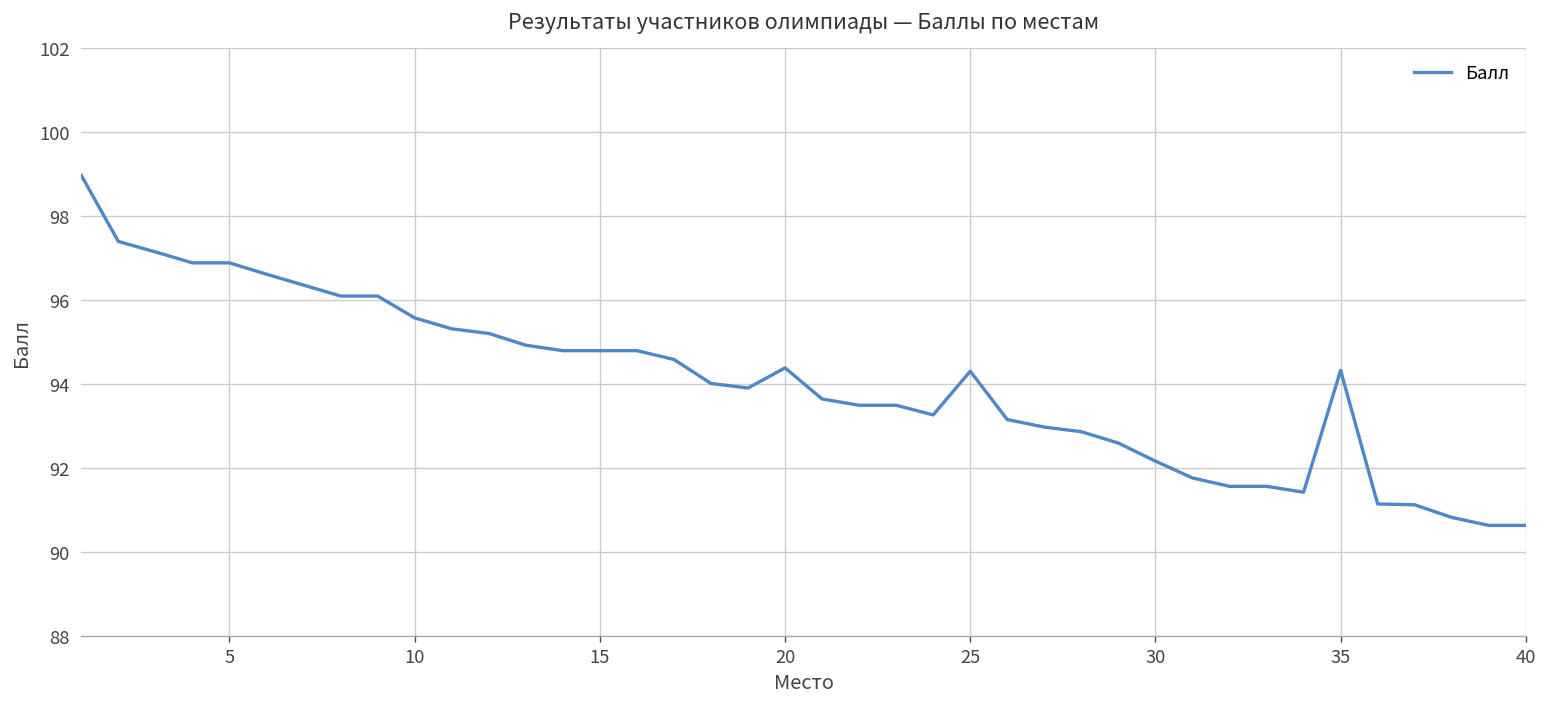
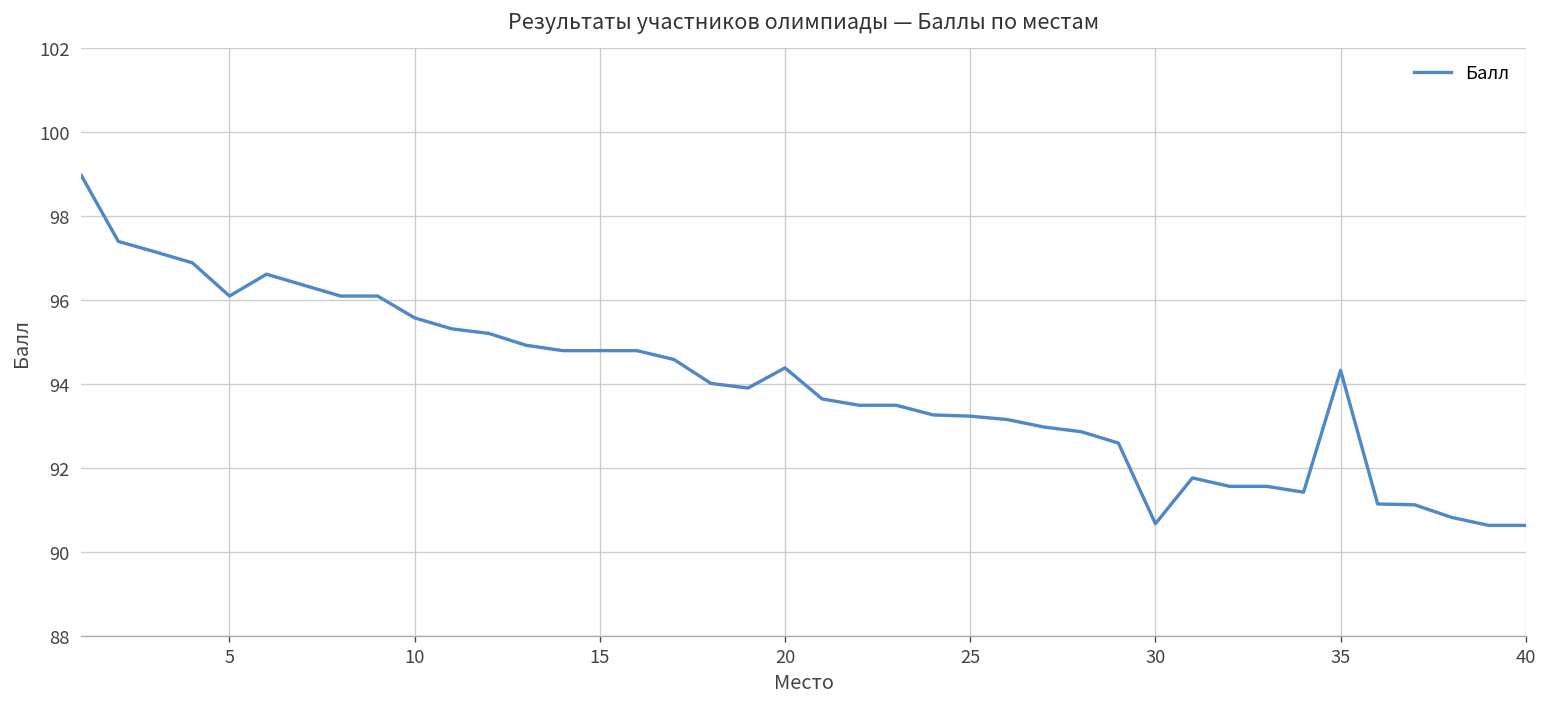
5: 96.9 -> 96.1
25: 94.3 -> 93.2
30: 92.2 -> 90.7
